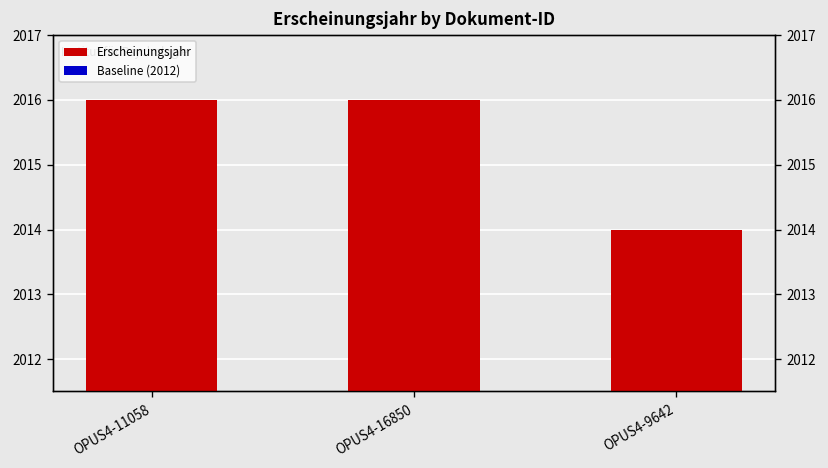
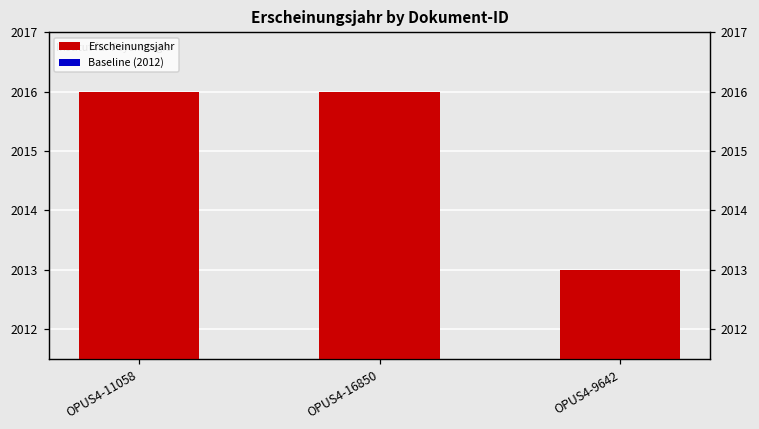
Erscheinungsjahr, OPUS4-9642: 2014 -> 2013
